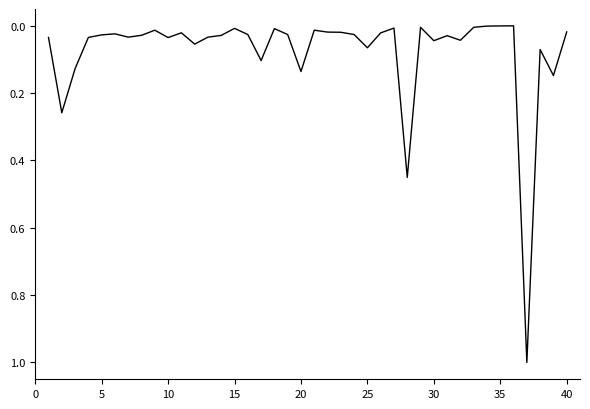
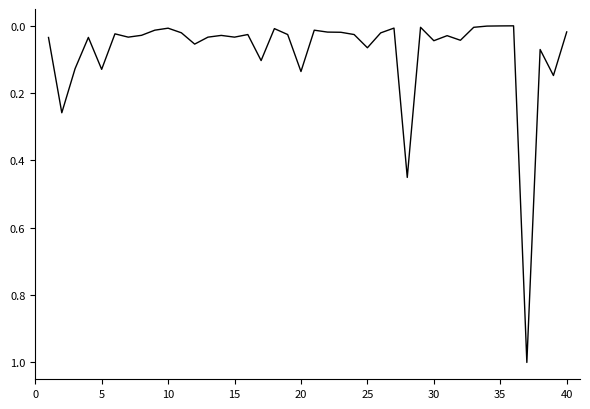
5: 0.03 -> 0.13
10: 0.03 -> 0.01
15: 0.01 -> 0.03
